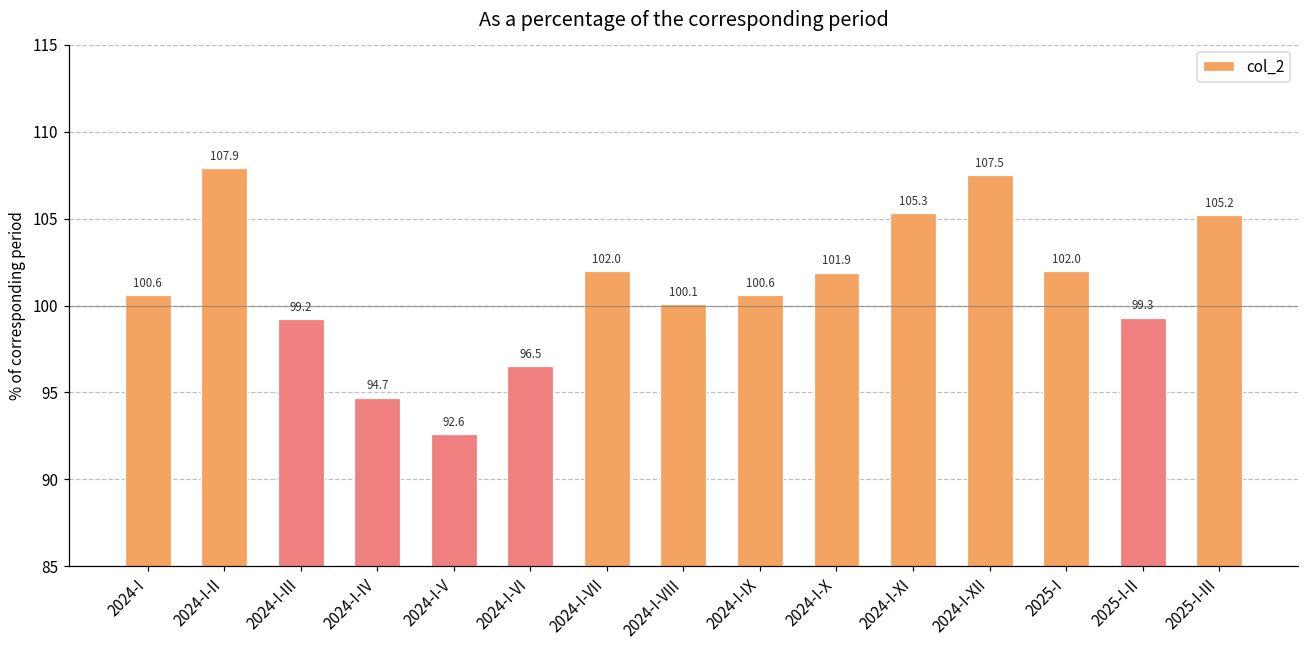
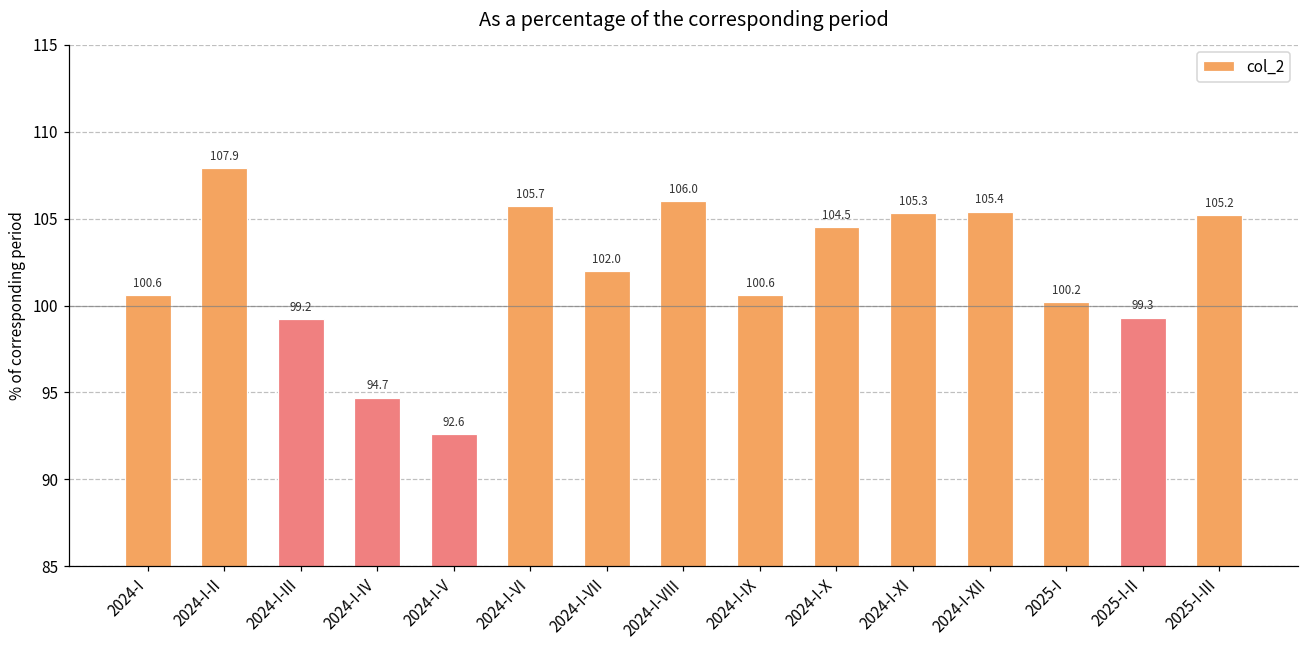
2024-I-VI: 96.5 -> 105.7
2024-I-VIII: 100.1 -> 106.0
2024-I-X: 101.9 -> 104.5
2024-I-XII: 107.5 -> 105.4
2025-I: 102.0 -> 100.2
